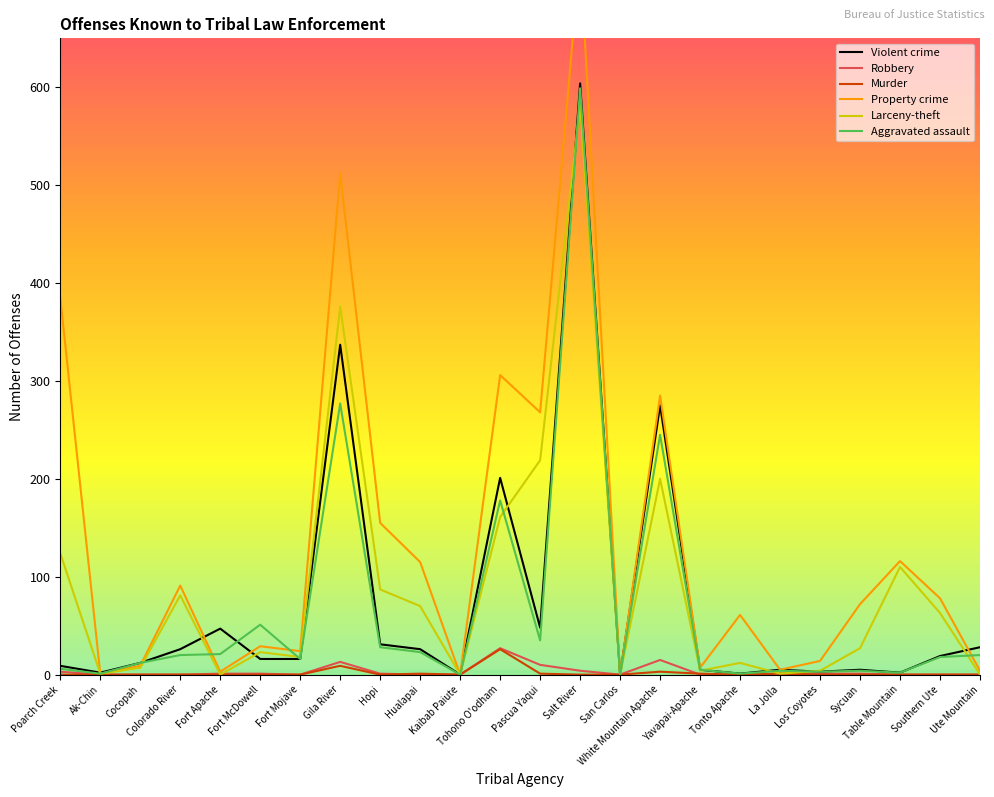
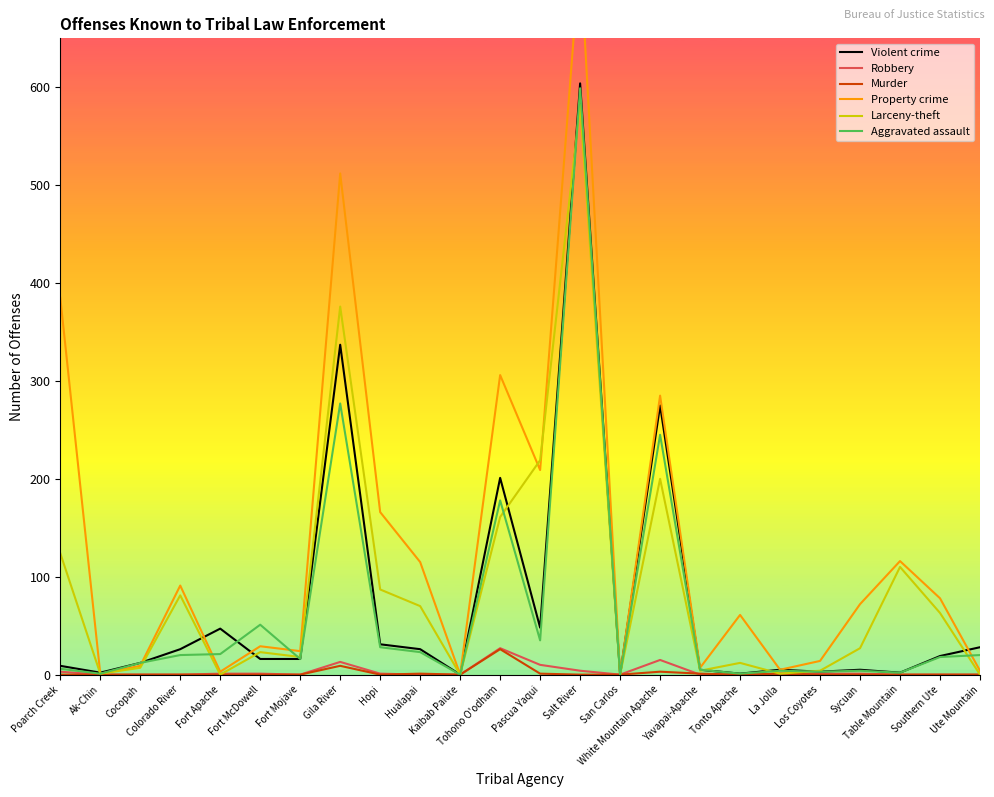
Property crime, Hopi: 160 -> 170
Property crime, Pascua Yaqui: 270 -> 210
